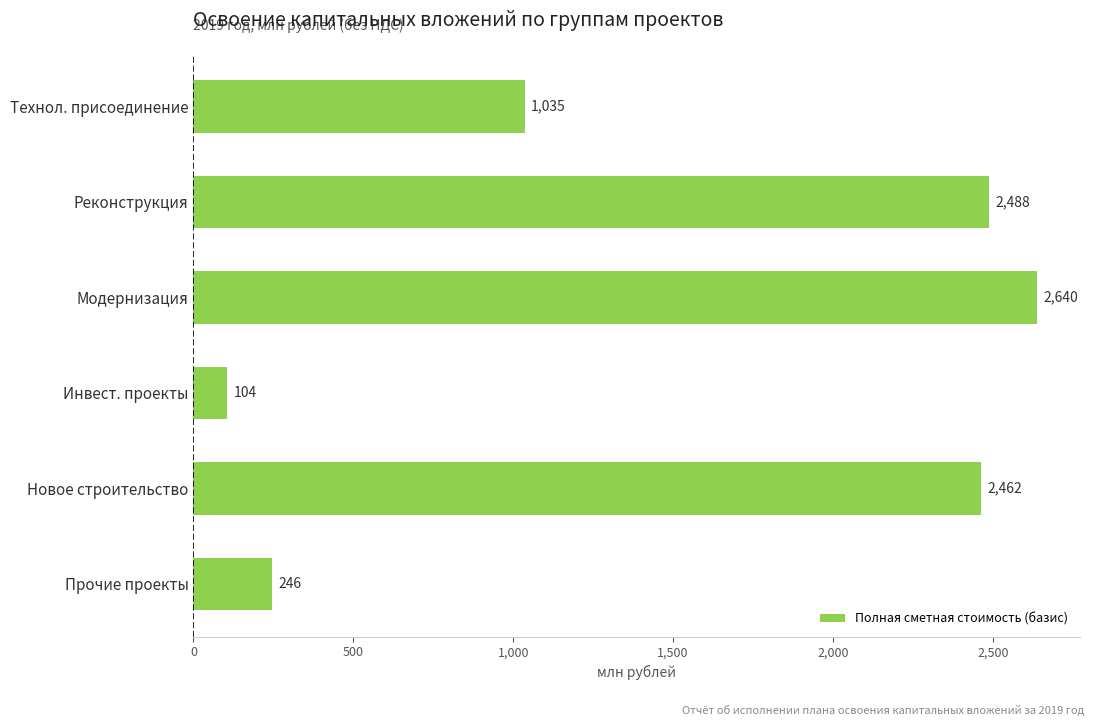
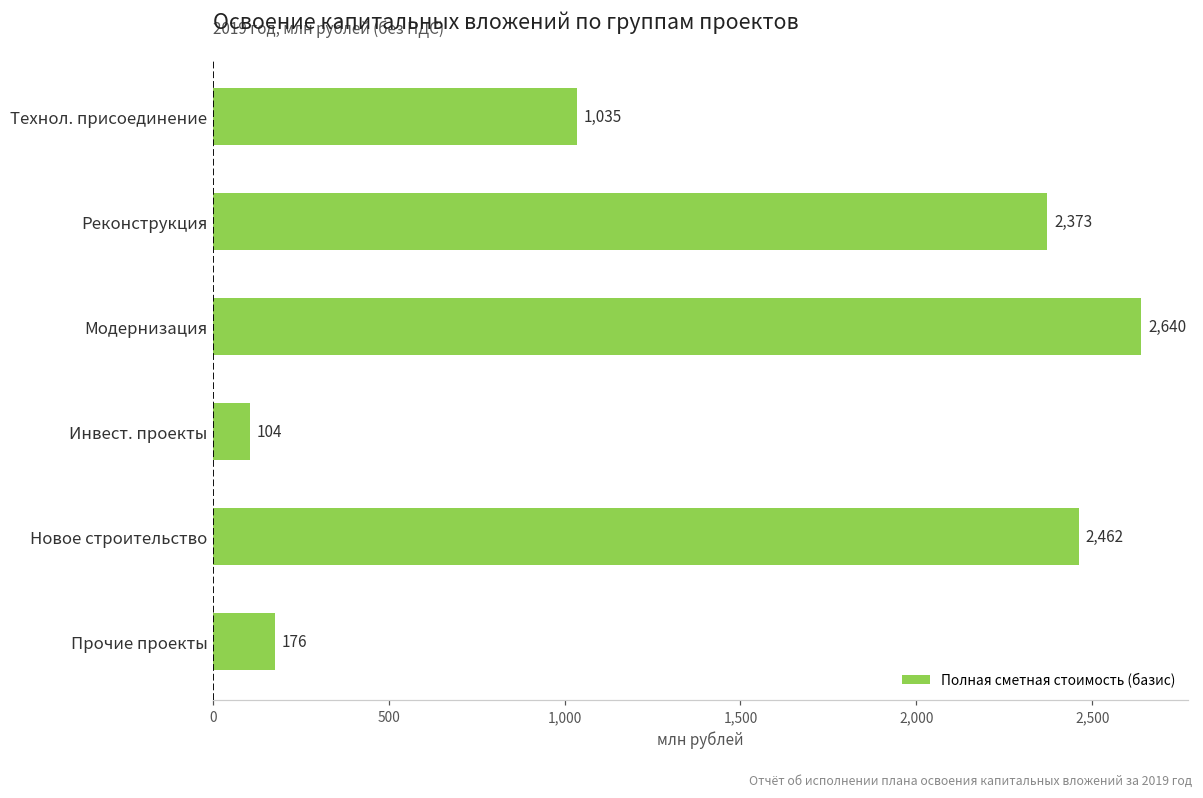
Реконструкция: 2,488 -> 2,373
Прочие проекты: 246 -> 176
